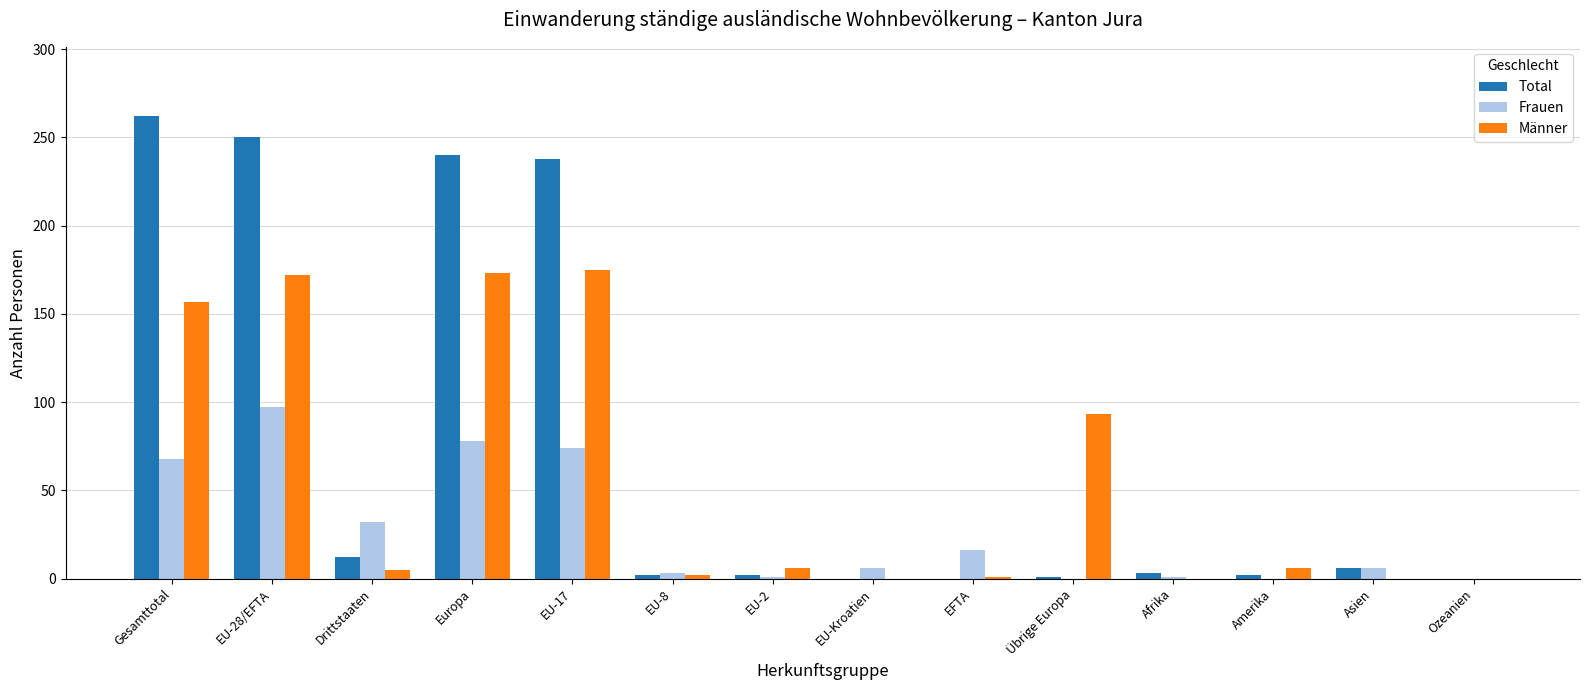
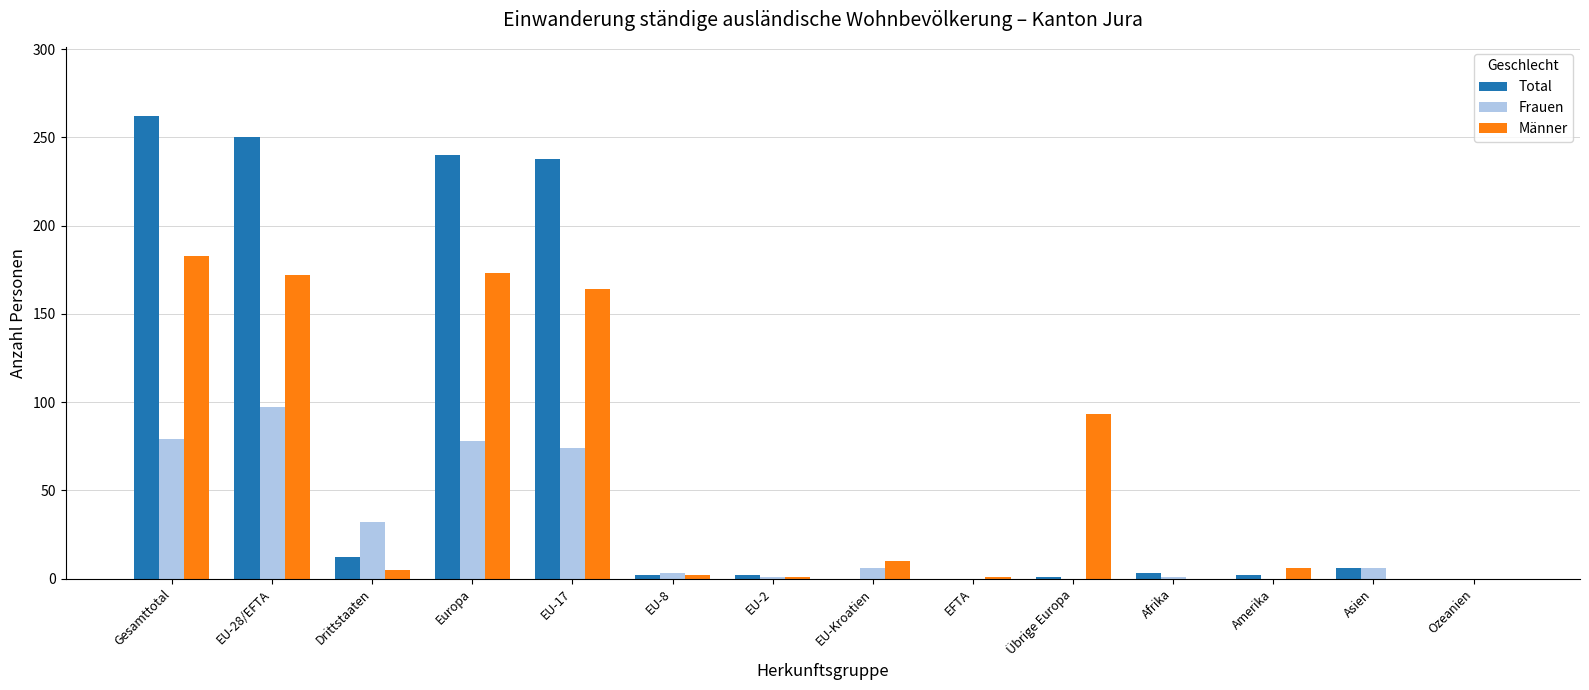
Frauen, Gesamttotal: 68 -> 79
Männer, Gesamttotal: 157 -> 183
Männer, EU-17: 175 -> 164
Männer, EU-2: 6 -> 1
Männer, EU-Kroatien: 0 -> 10
Frauen, EFTA: 16 -> 0
